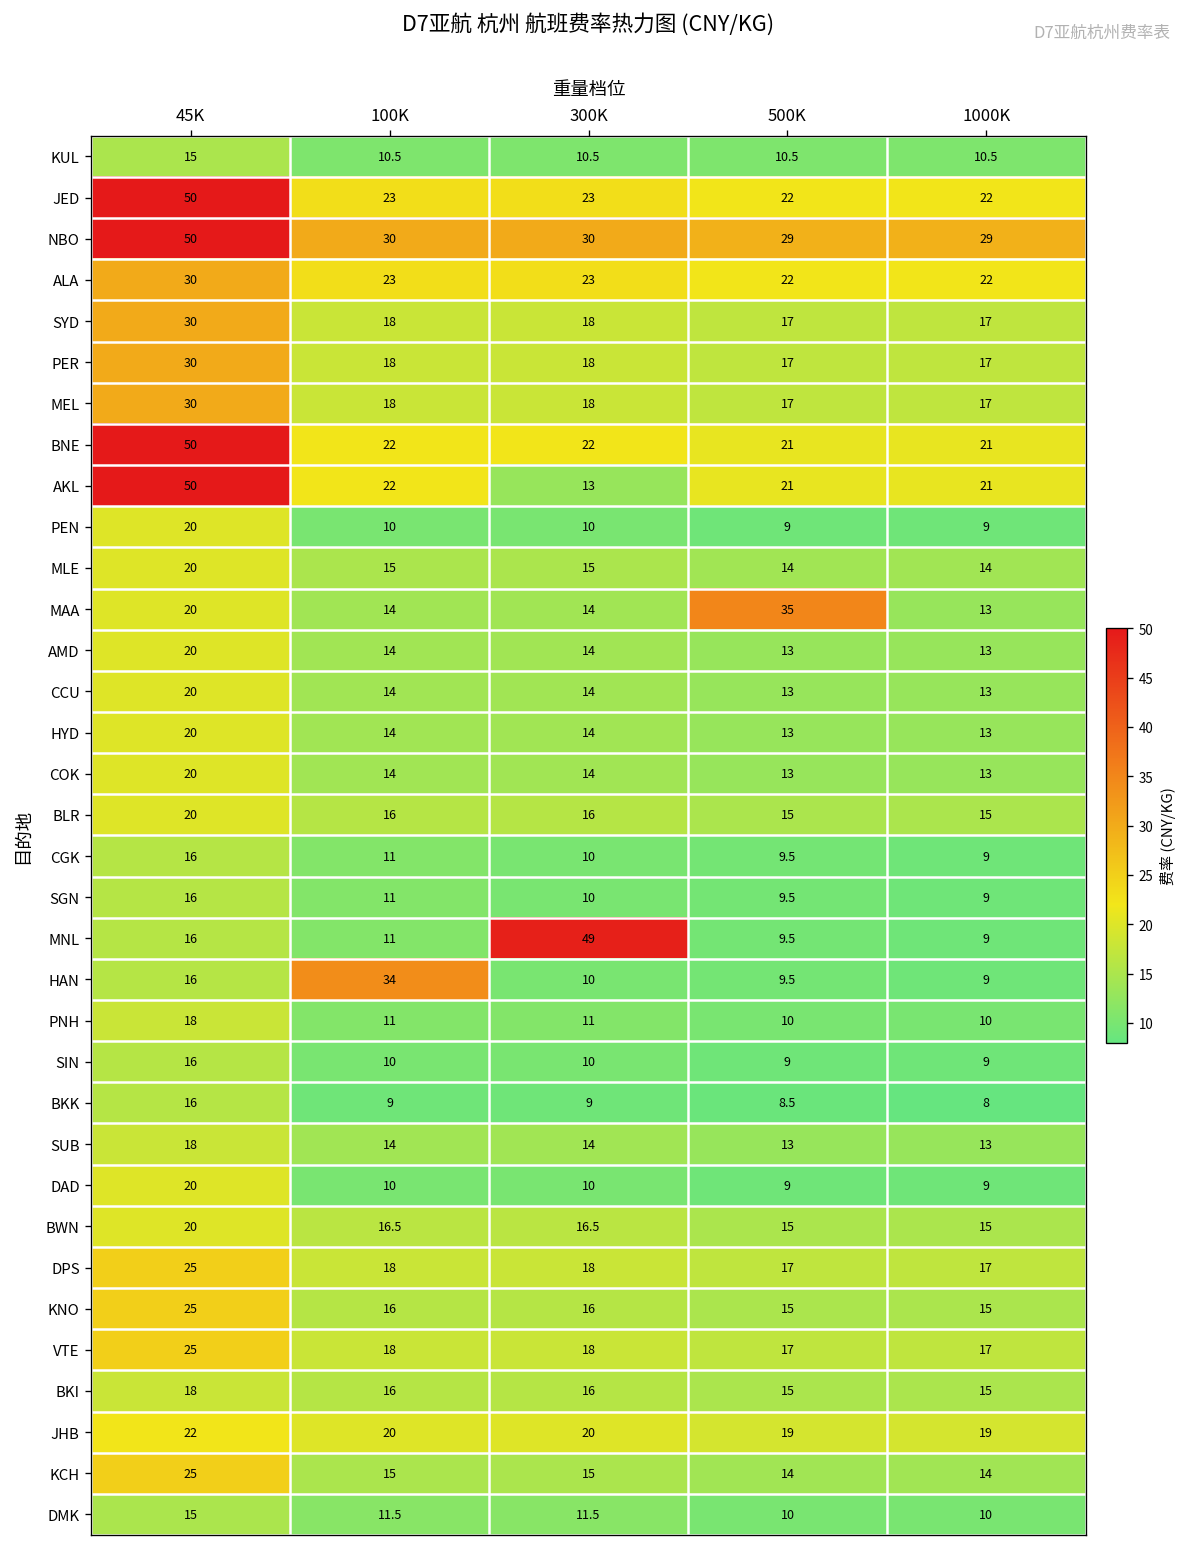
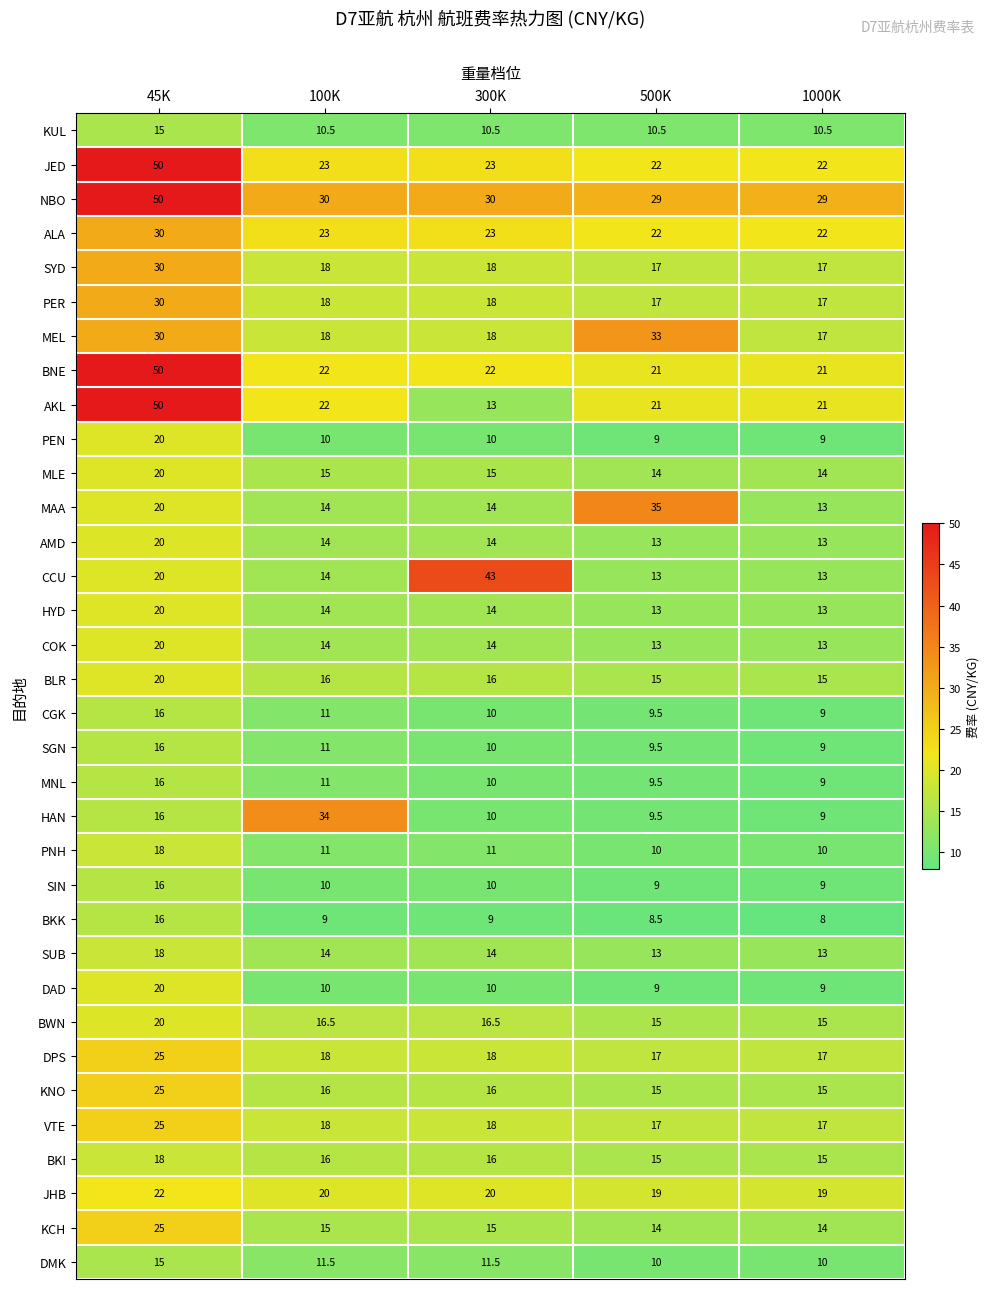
MEL, 500K: 17 -> 33
CCU, 300K: 14 -> 43
MNL, 300K: 49 -> 10
